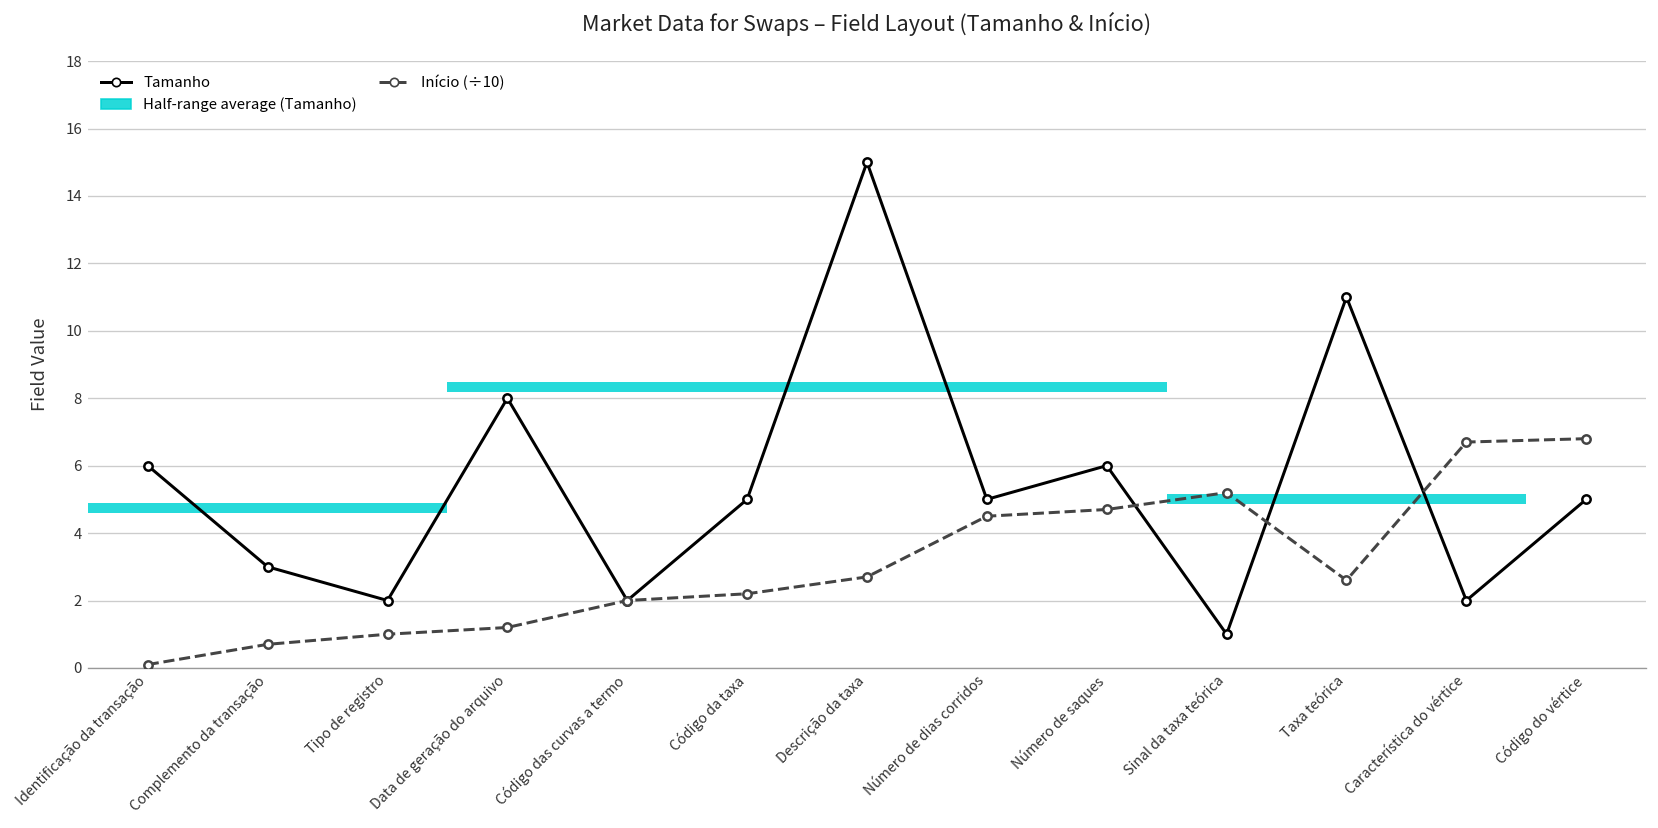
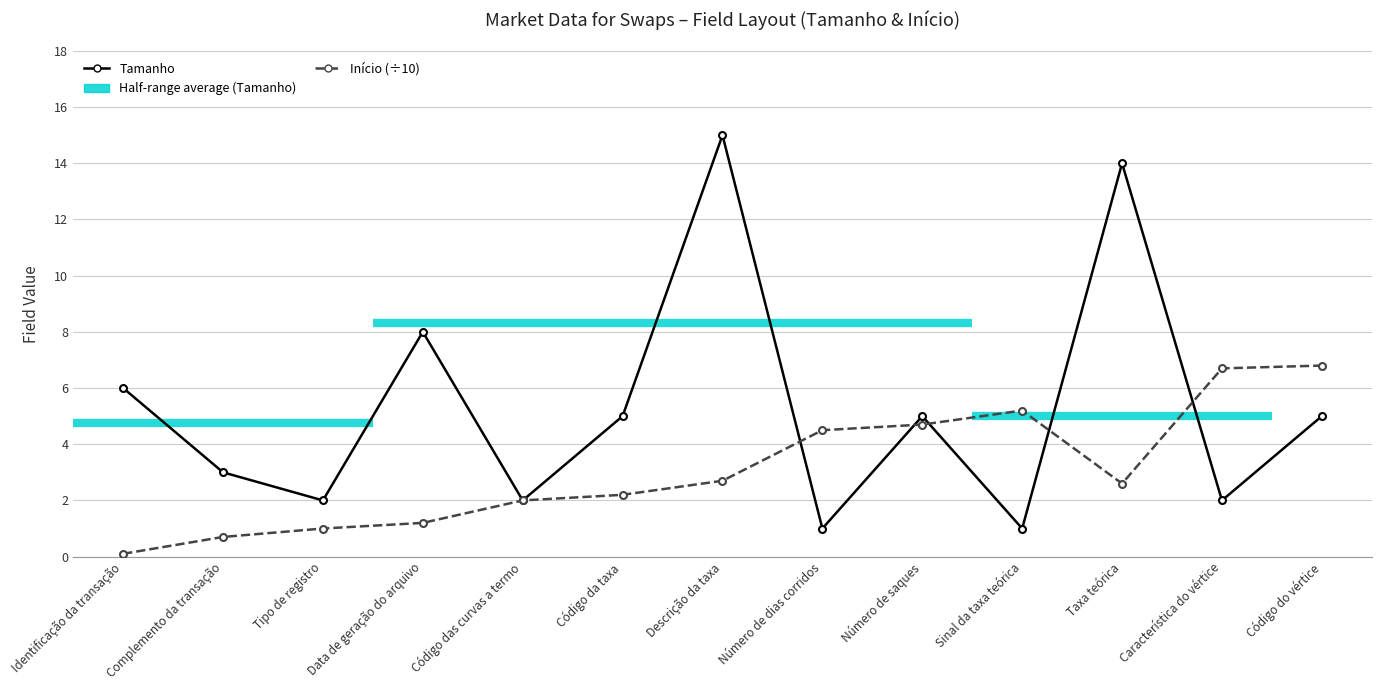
Tamanho, Número de dias corridos: 5 -> 1
Tamanho, Número de saques: 6 -> 5
Tamanho, Taxa teórica: 11 -> 14
